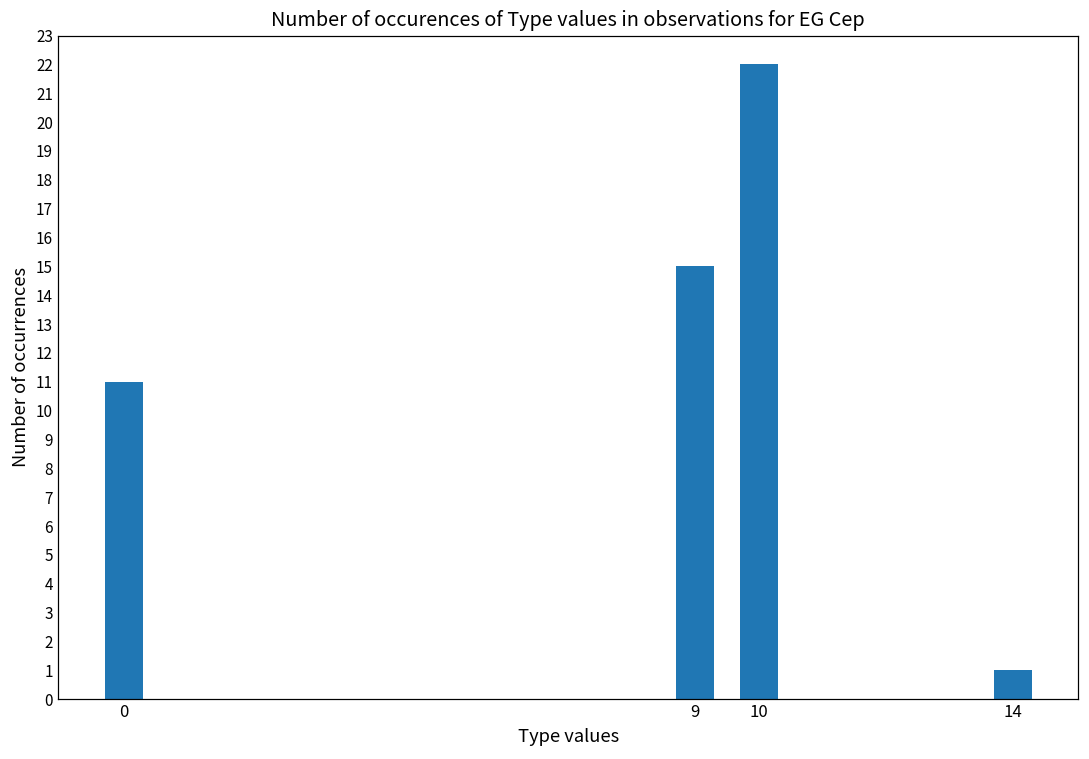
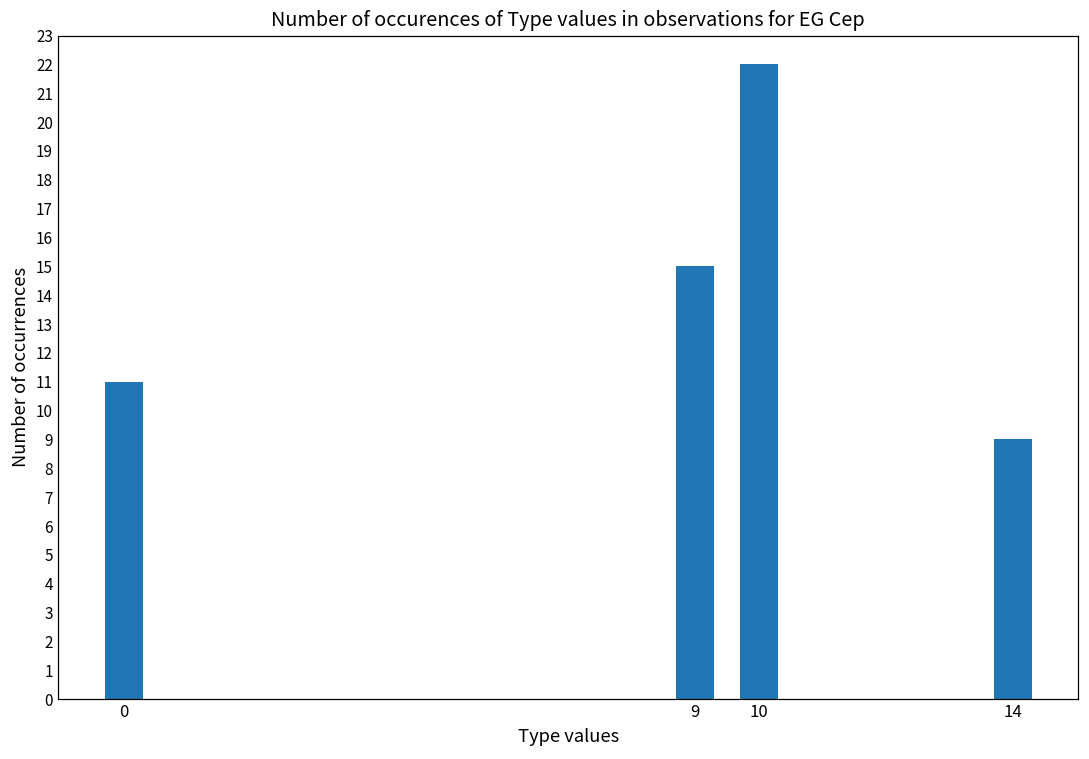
14: 1 -> 9
